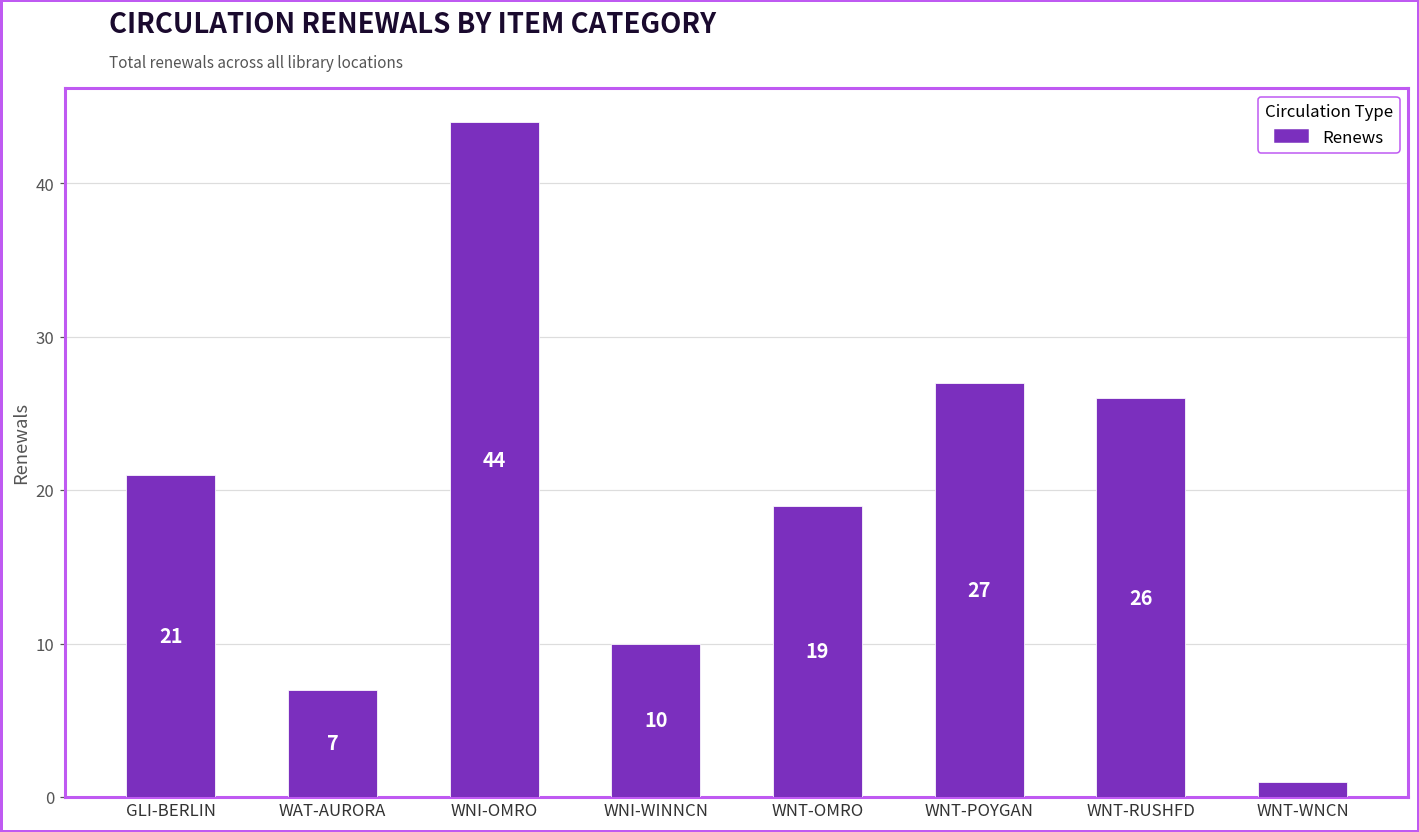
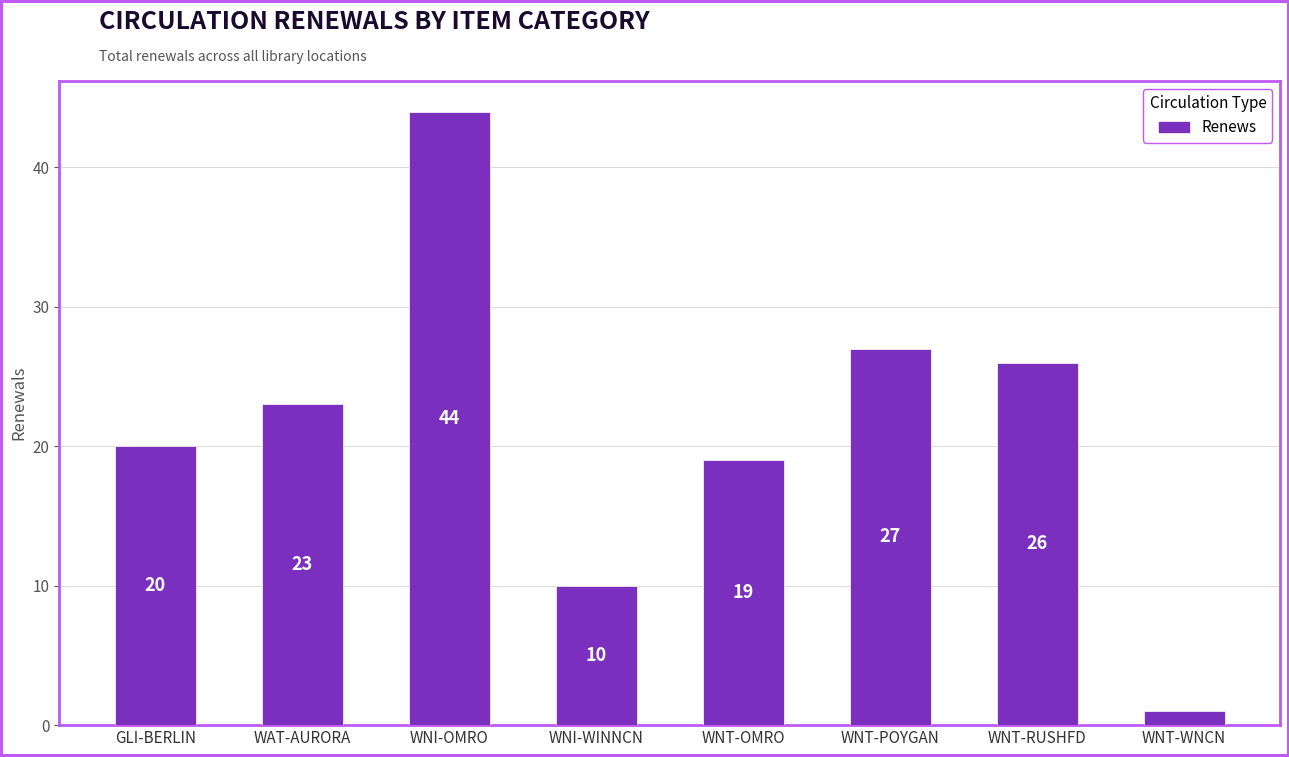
GLI-BERLIN: 21 -> 20
WAT-AURORA: 7 -> 23
